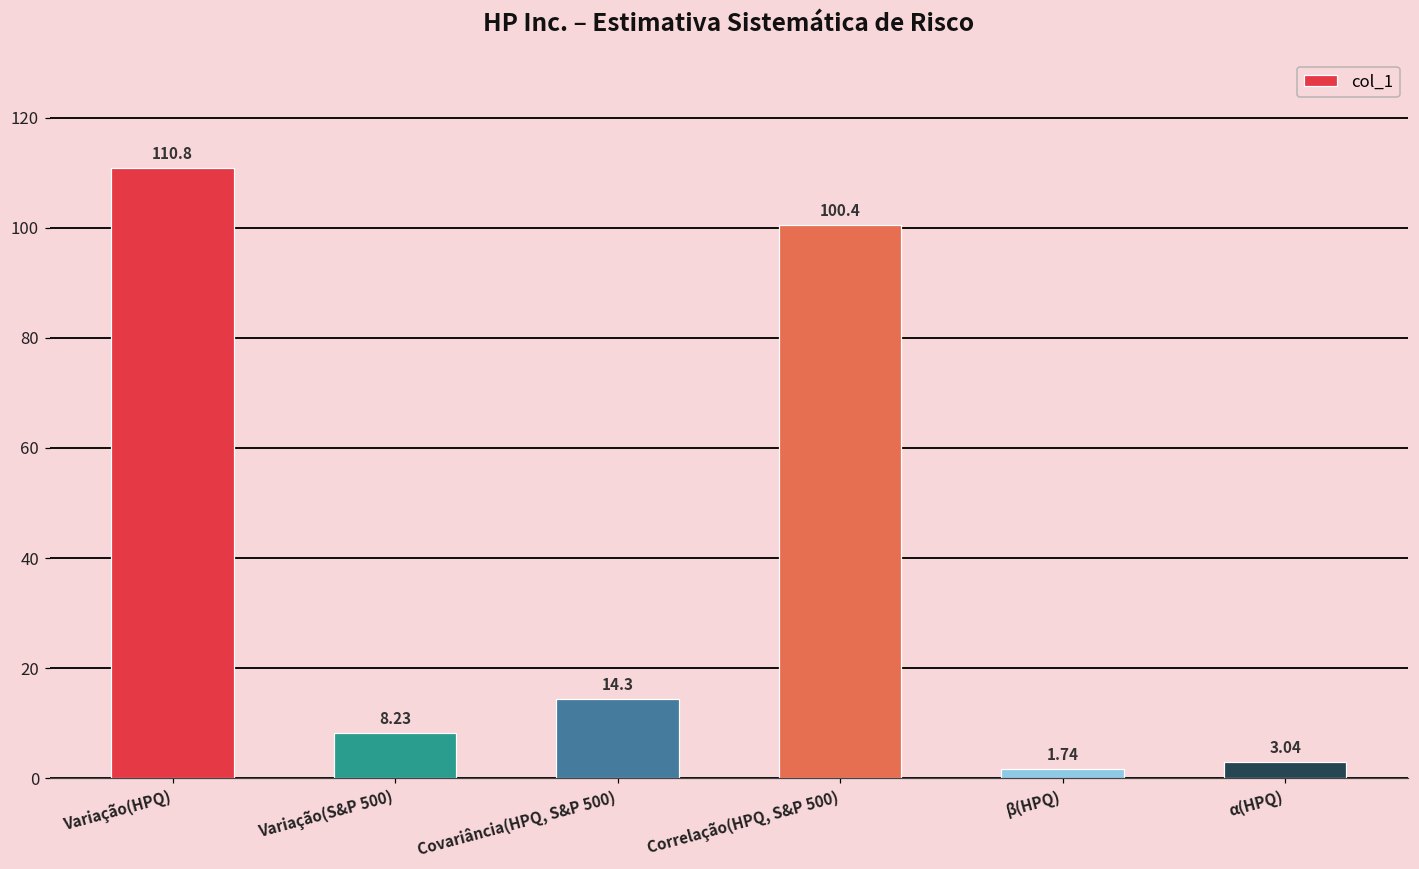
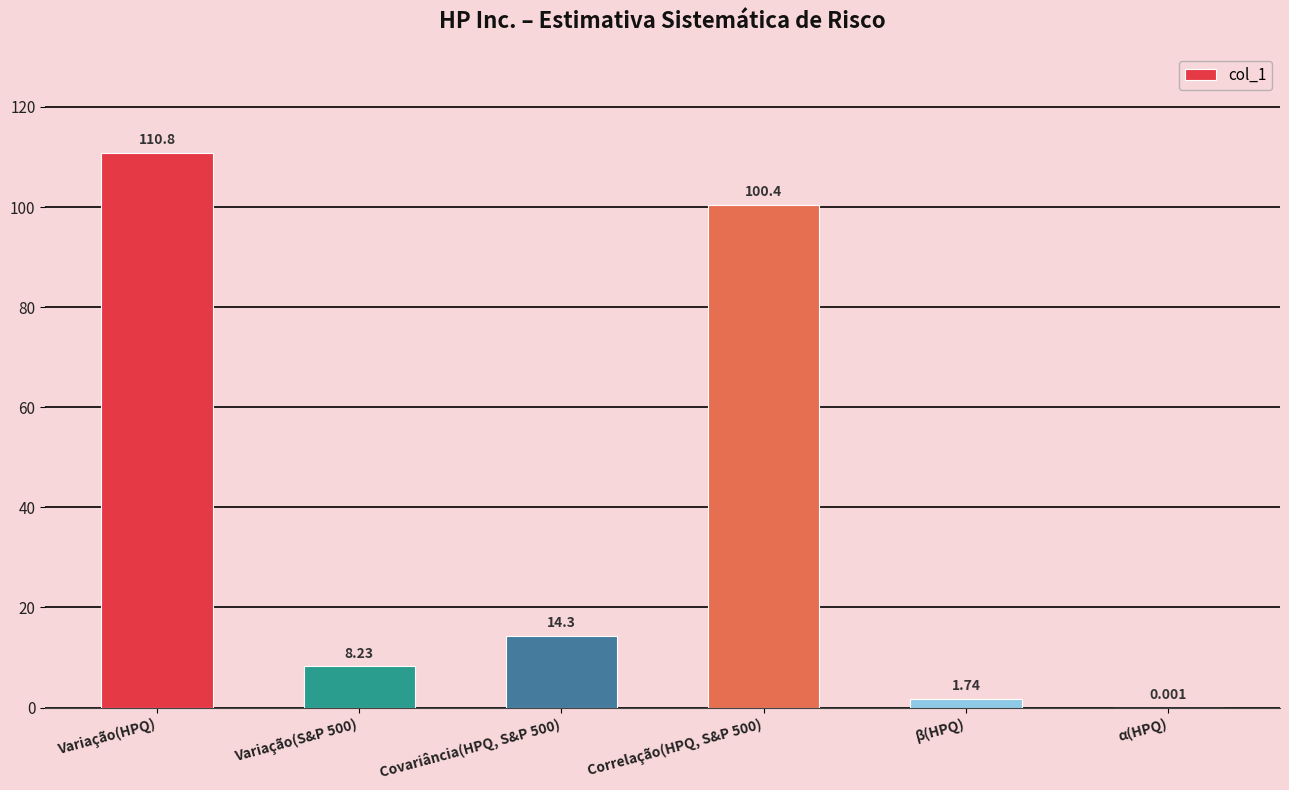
α(HPQ): 3.04 -> 0.001
